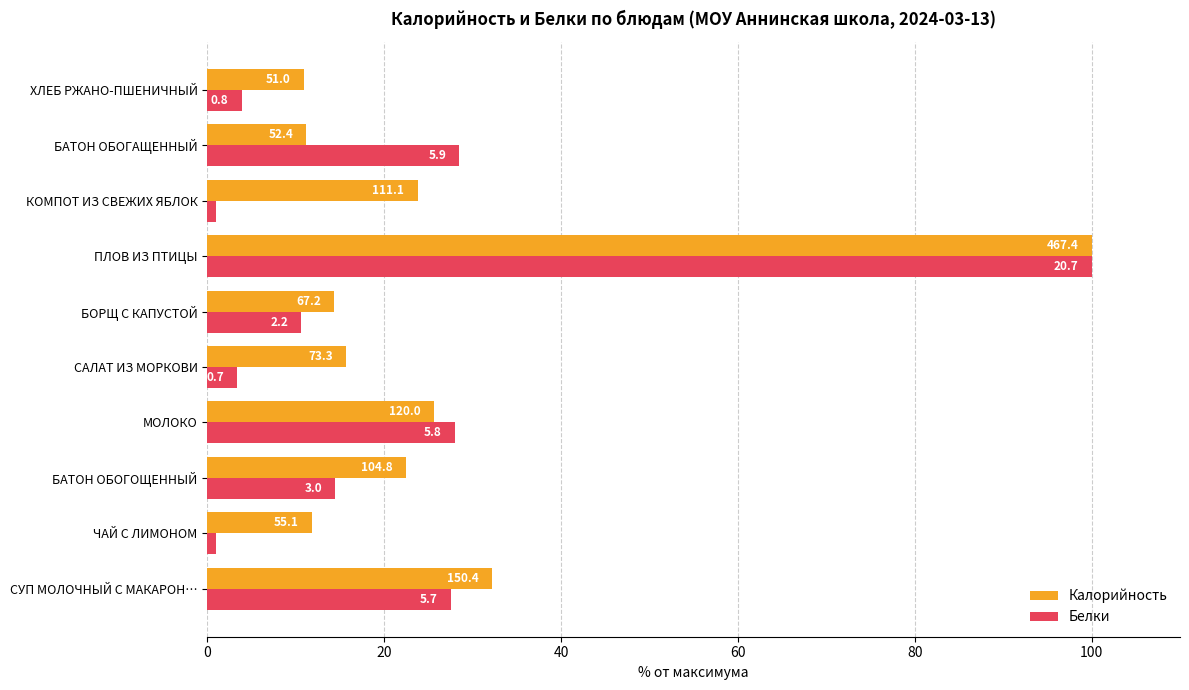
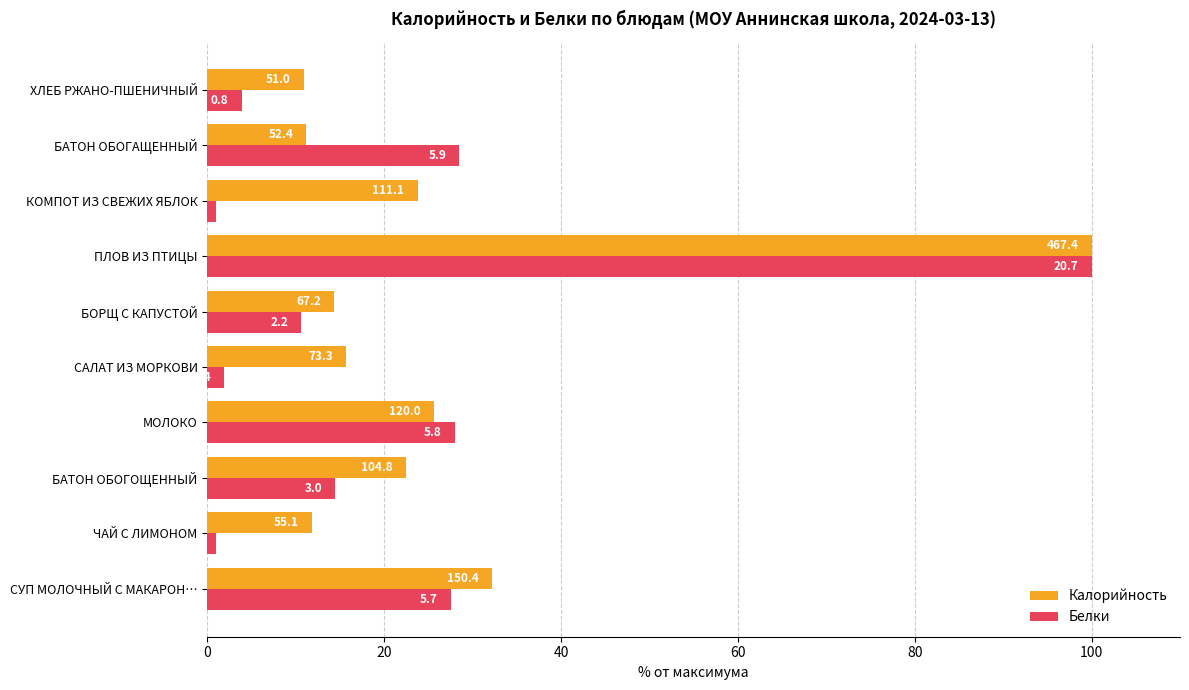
Белки, САЛАТ ИЗ МОРКОВИ: 3 -> 2
